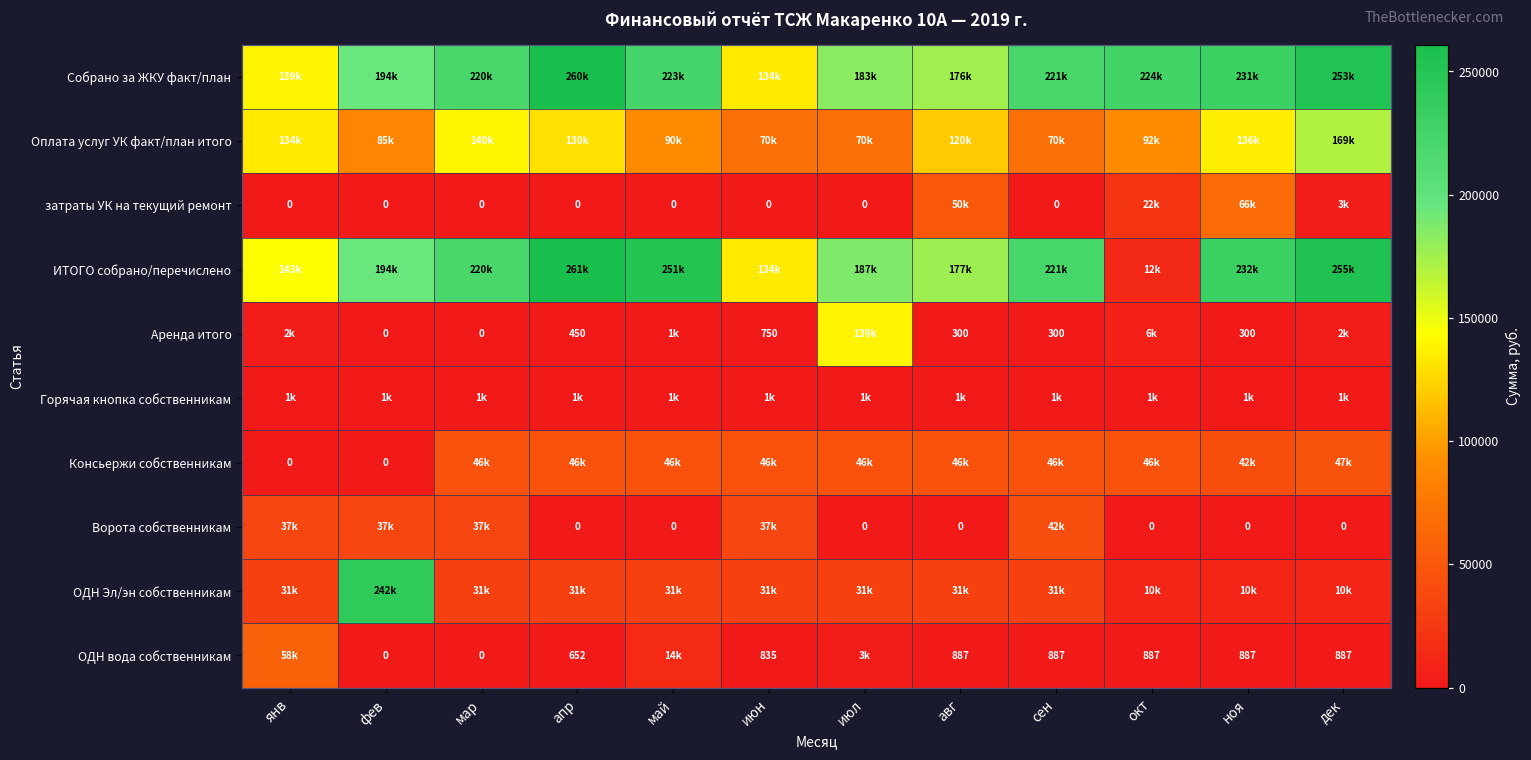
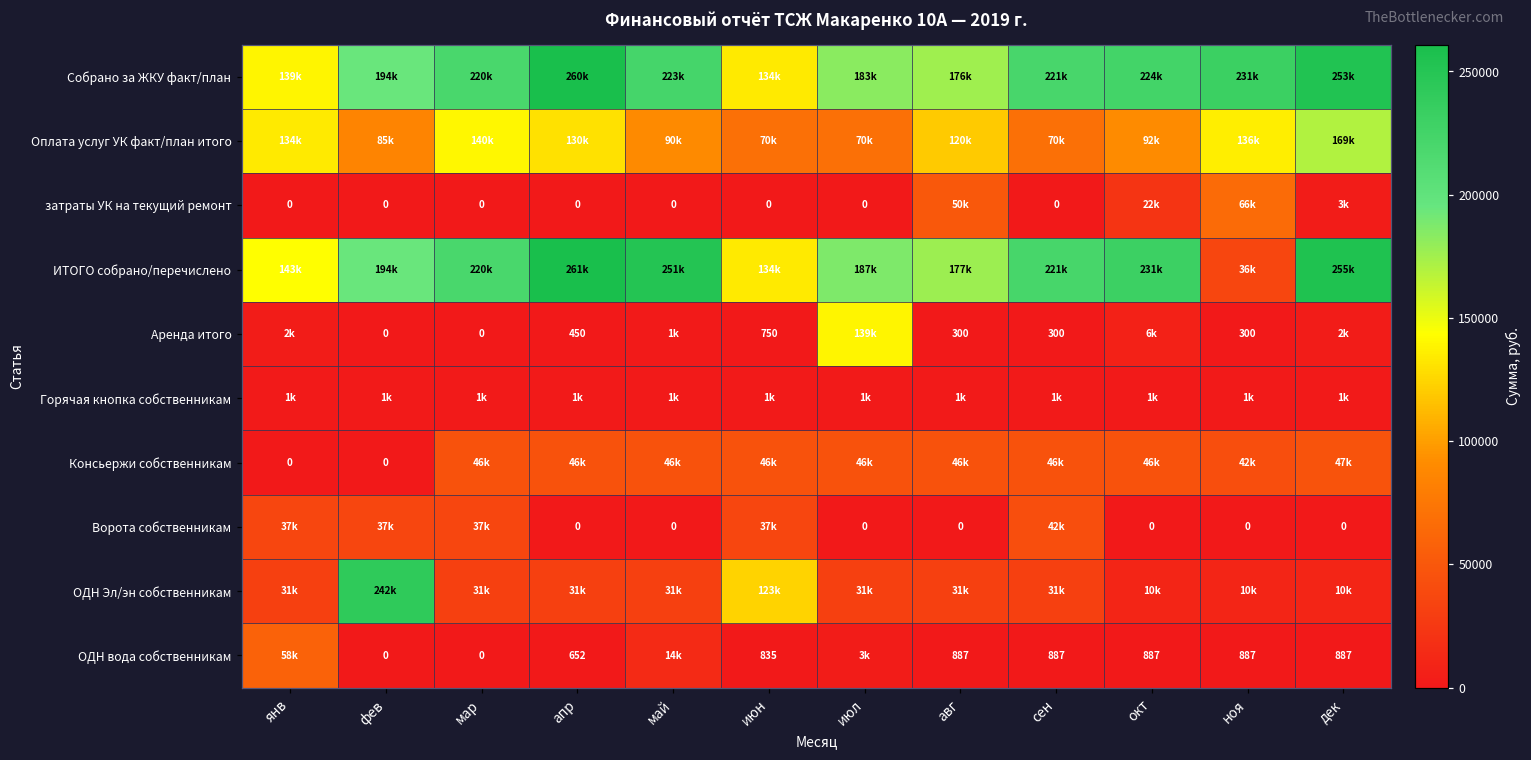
ИТОГО собрано/перечислено, окт: 12k -> 231k
ИТОГО собрано/перечислено, ноя: 232k -> 36k
ОДН Эл/эн собственникам, июн: 31k -> 123k
